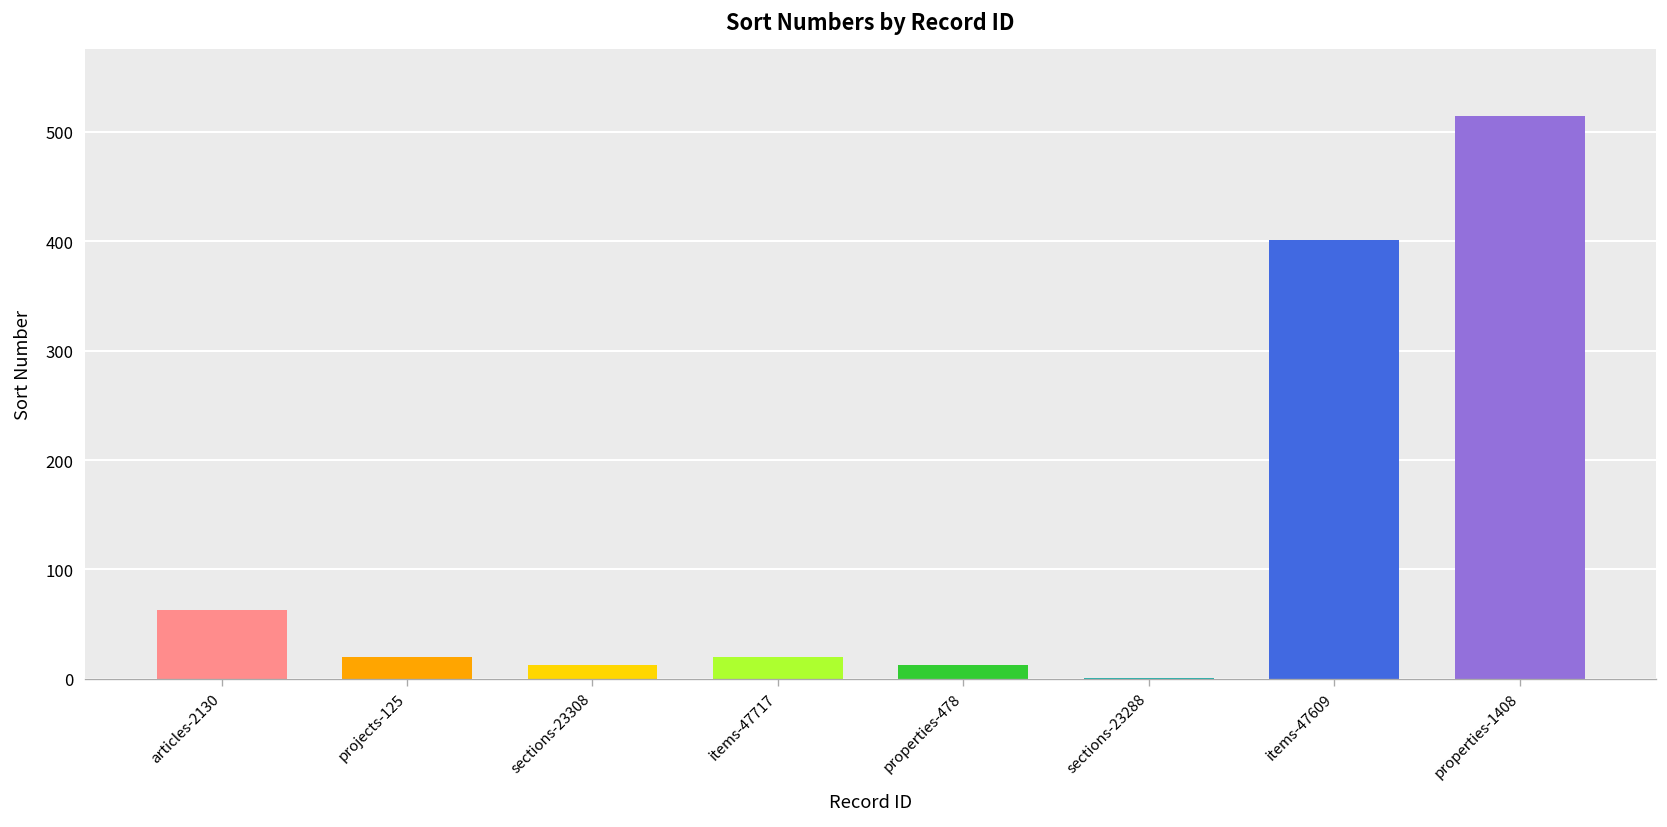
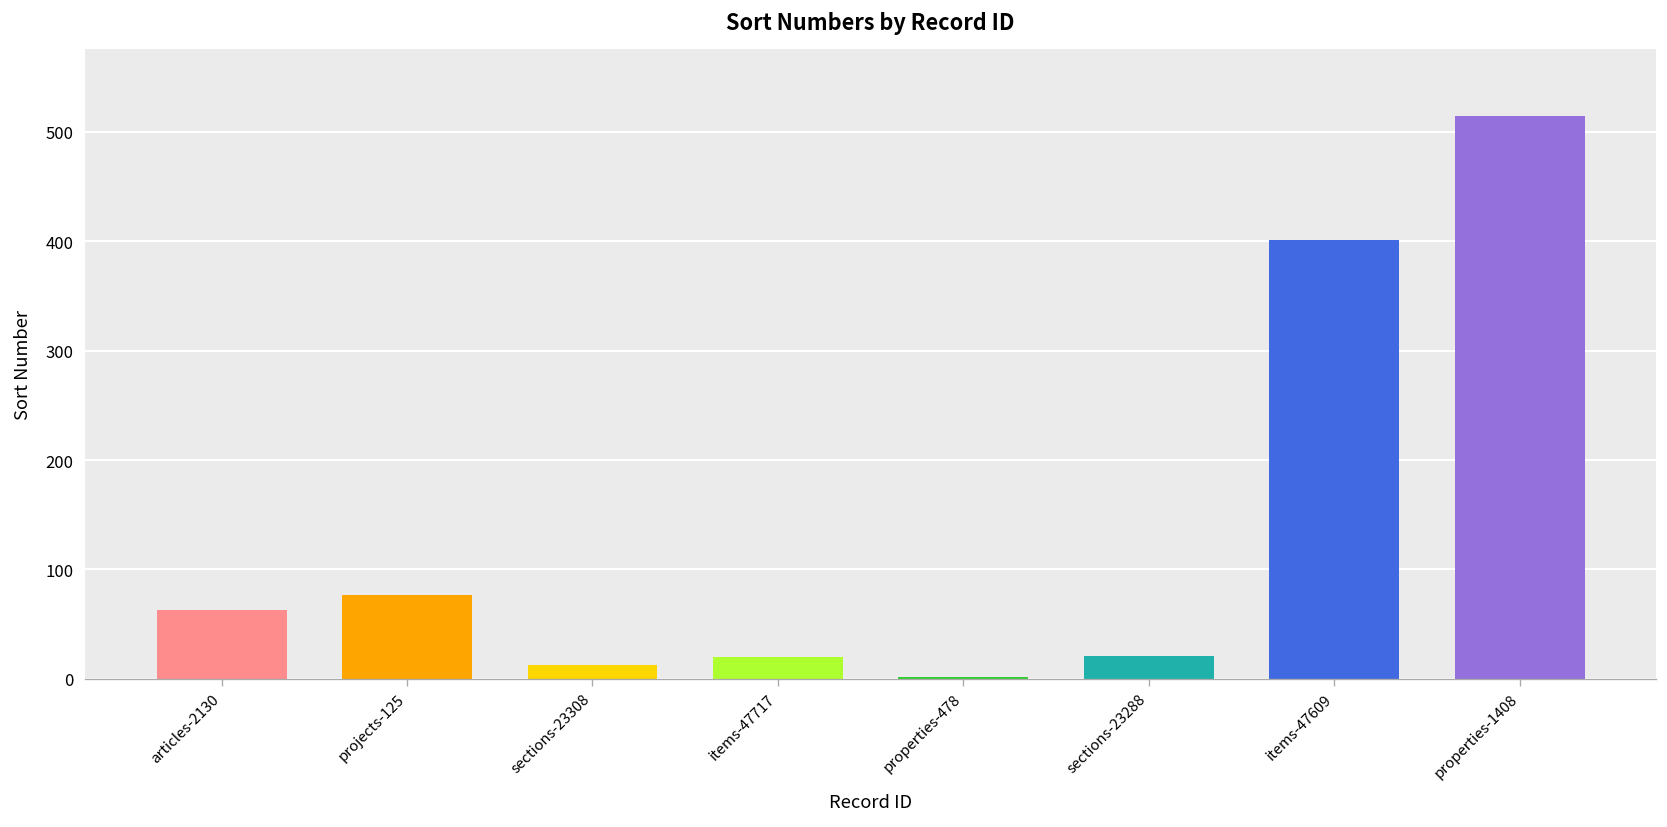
projects-125: 20 -> 80
properties-478: 10 -> 0
sections-23288: 0 -> 20
